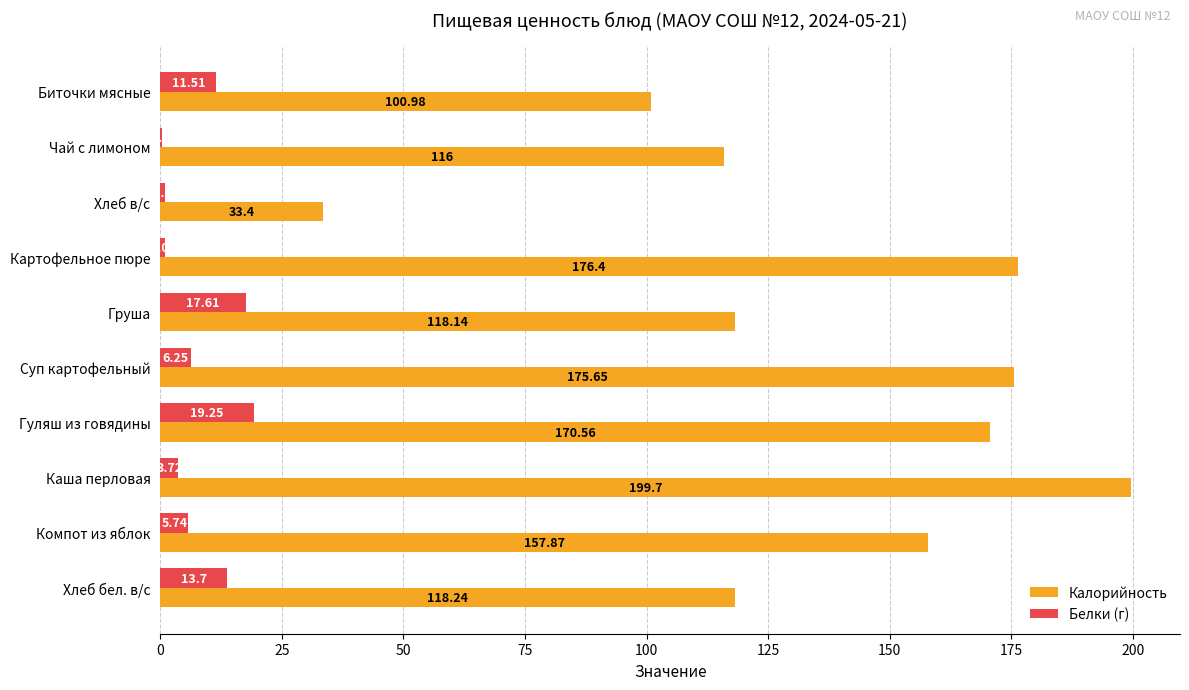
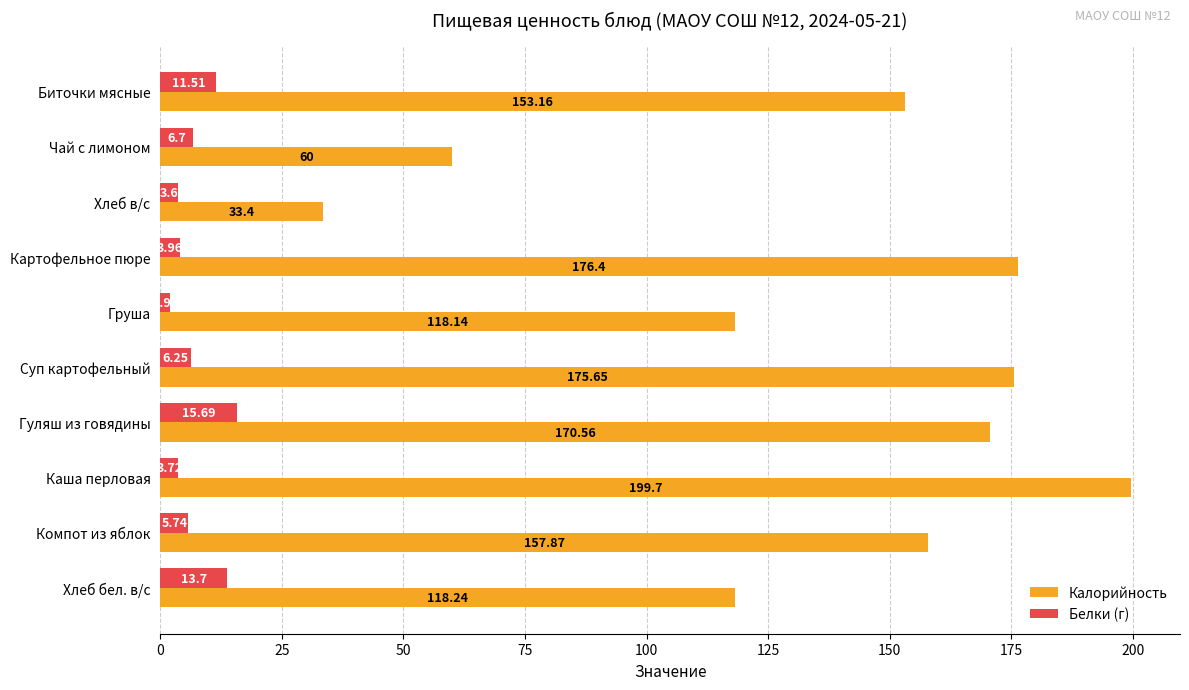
Калорийность, Биточки мясные: 100.98 -> 153.16
Белки (г), Чай с лимоном: 0 -> 7
Калорийность, Чай с лимоном: 116 -> 60
Белки (г), Хлеб в/с: 1 -> 4
Белки (г), Картофельное пюре: 1 -> 4
Белки (г), Груша: 18 -> 2
Белки (г), Гуляш из говядины: 19.25 -> 15.69
